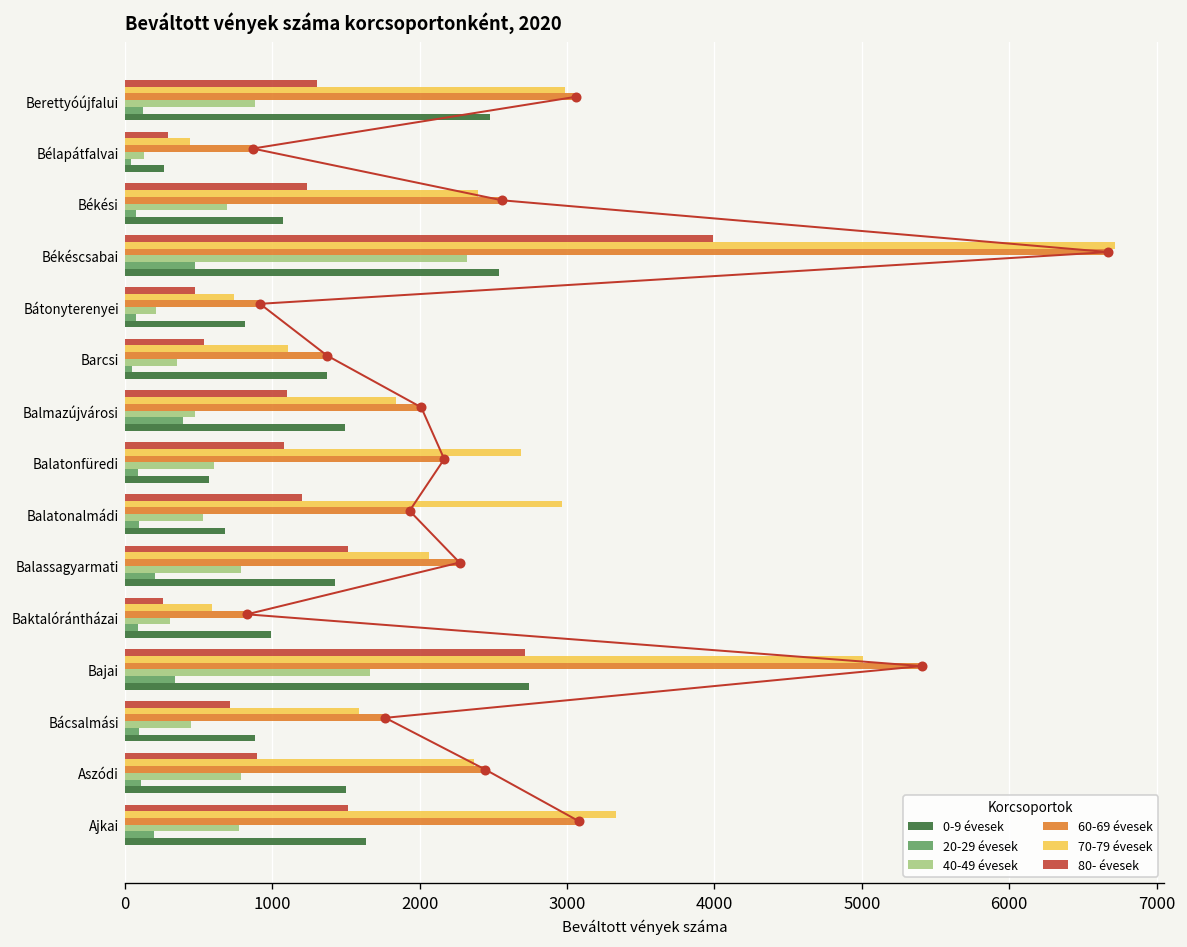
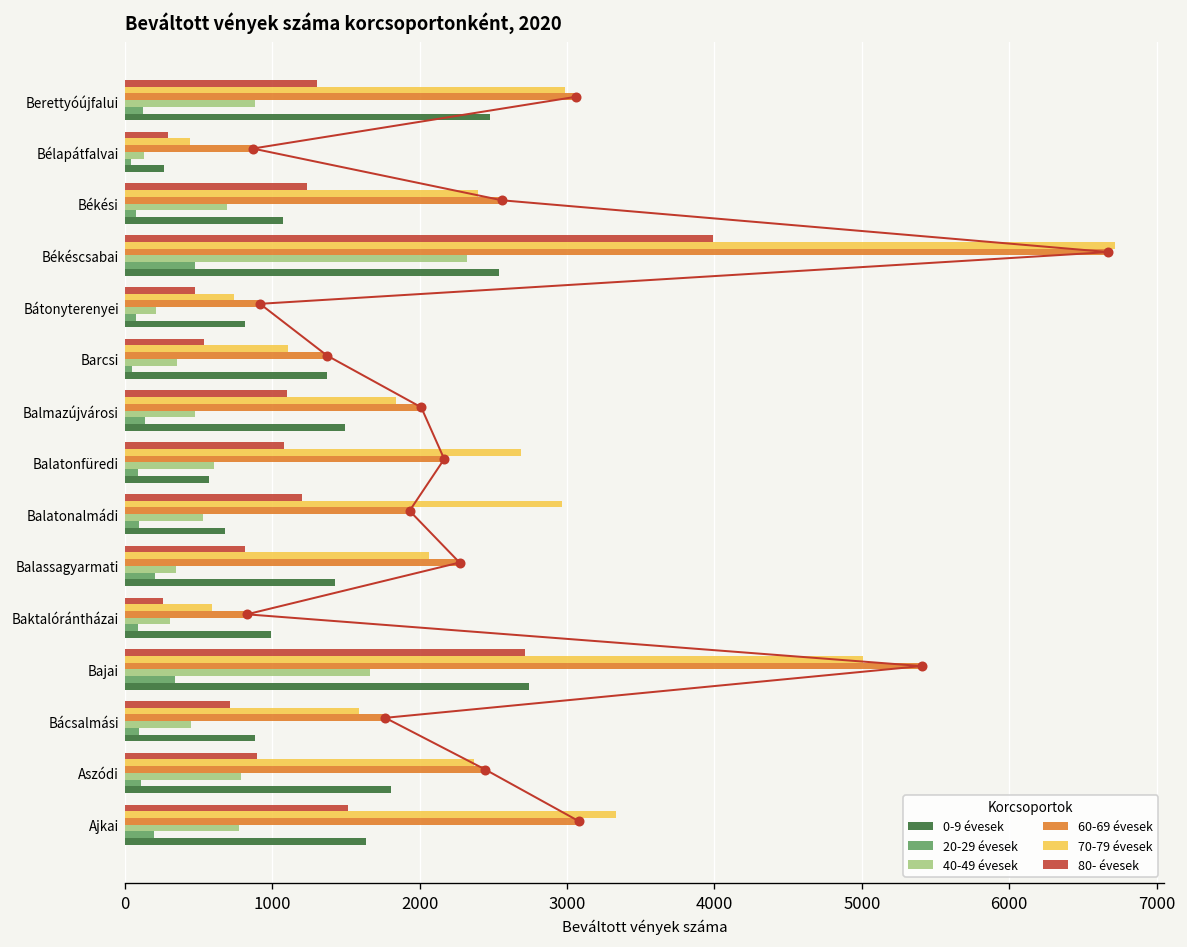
20-29 évesek, Balmazújvárosi: 400 -> 130
80- évesek, Balassagyarmati: 1520 -> 820
40-49 évesek, Balassagyarmati: 790 -> 350
0-9 évesek, Aszódi: 1500 -> 1810
